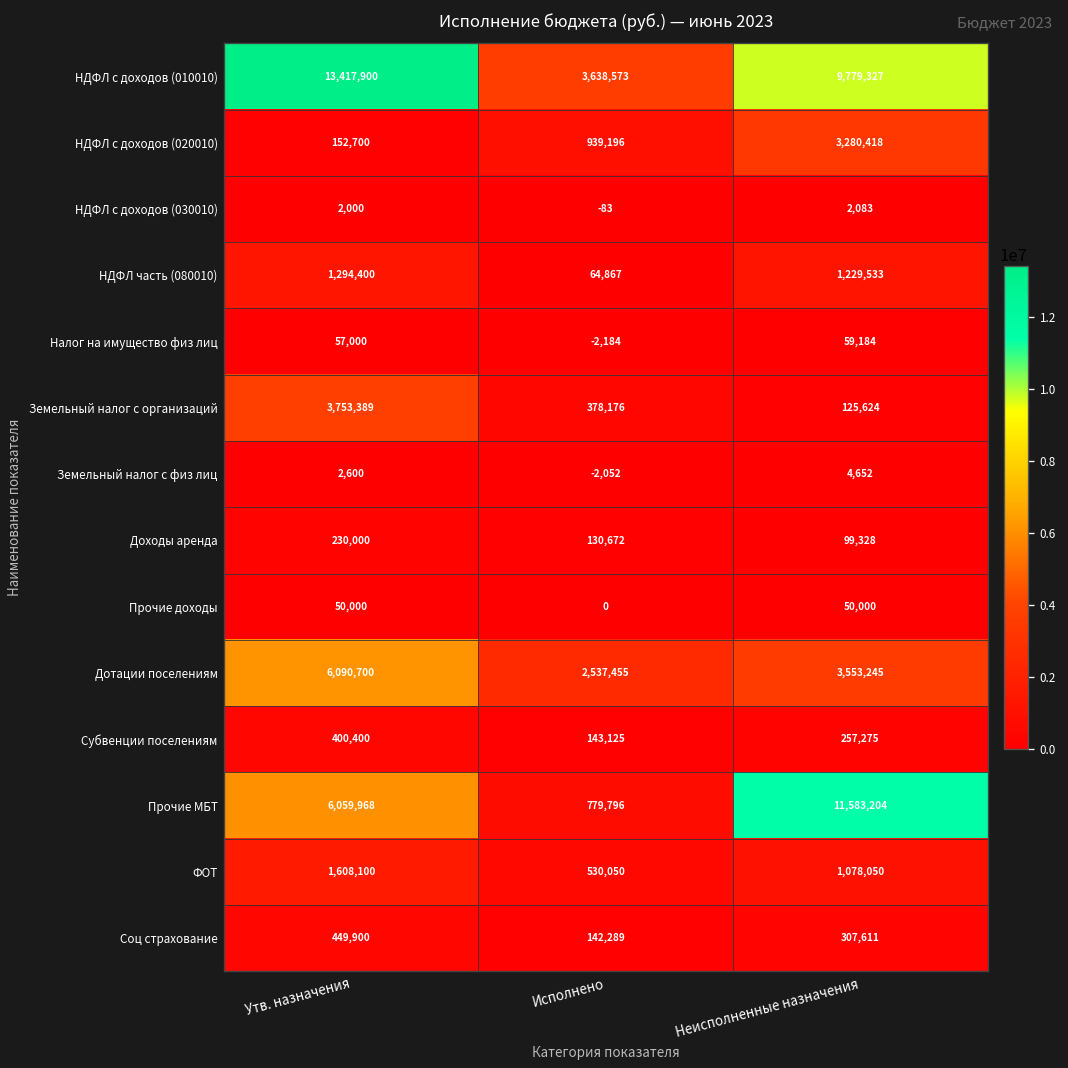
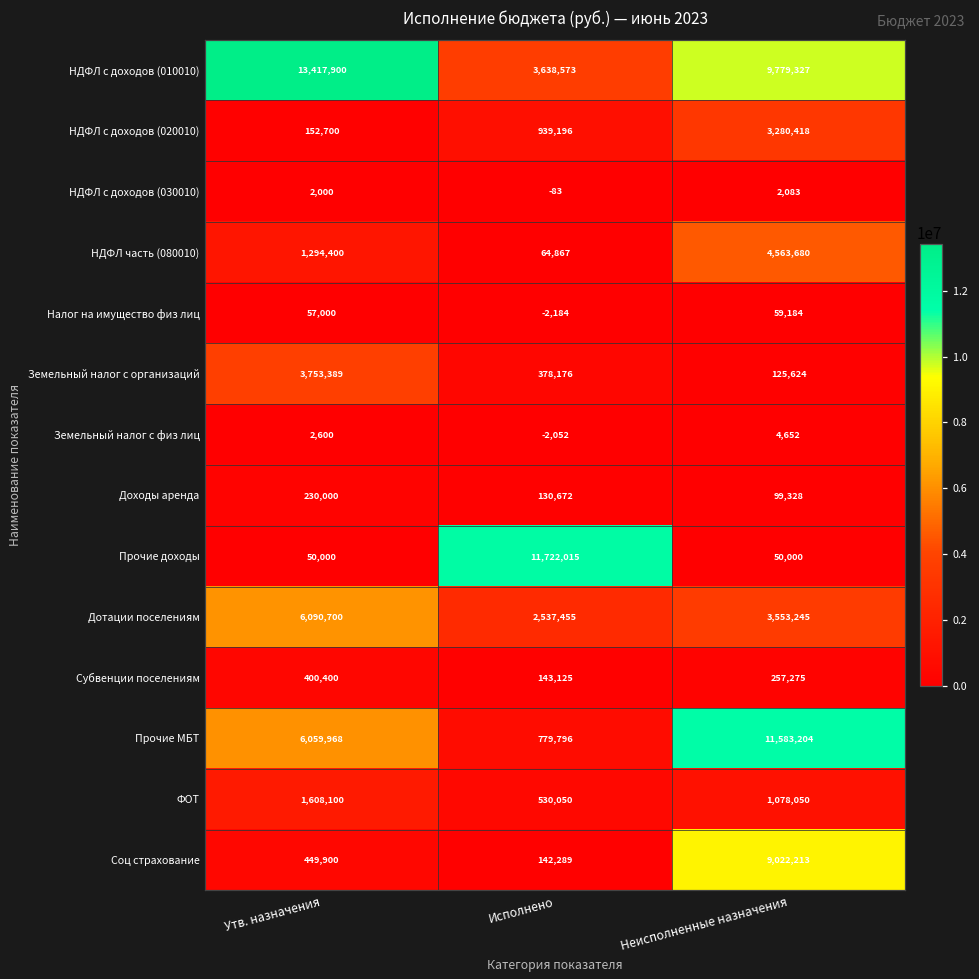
НДФЛ часть (080010), Неисполненные назначения: 1,229,533 -> 4,563,680
Прочие доходы, Исполнено: 0 -> 11,722,015
Соц страхование, Неисполненные назначения: 307,611 -> 9,022,213
